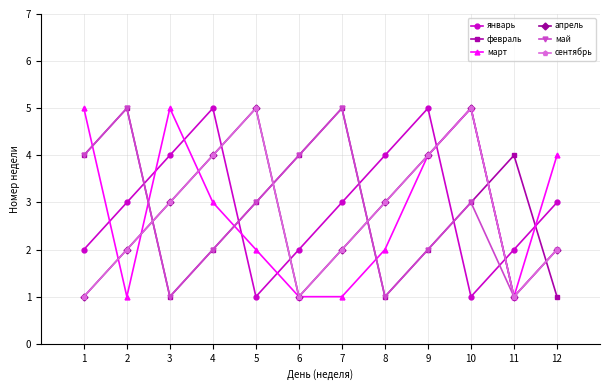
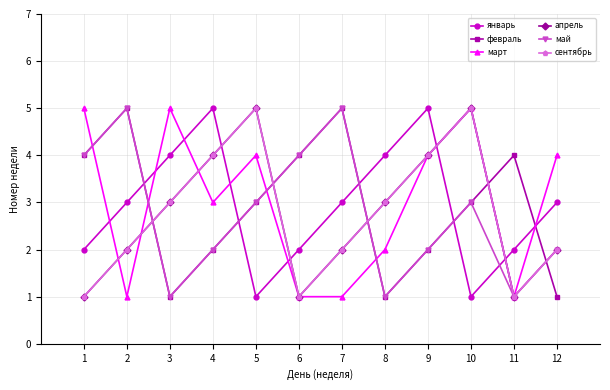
март, 5: 2 -> 4
